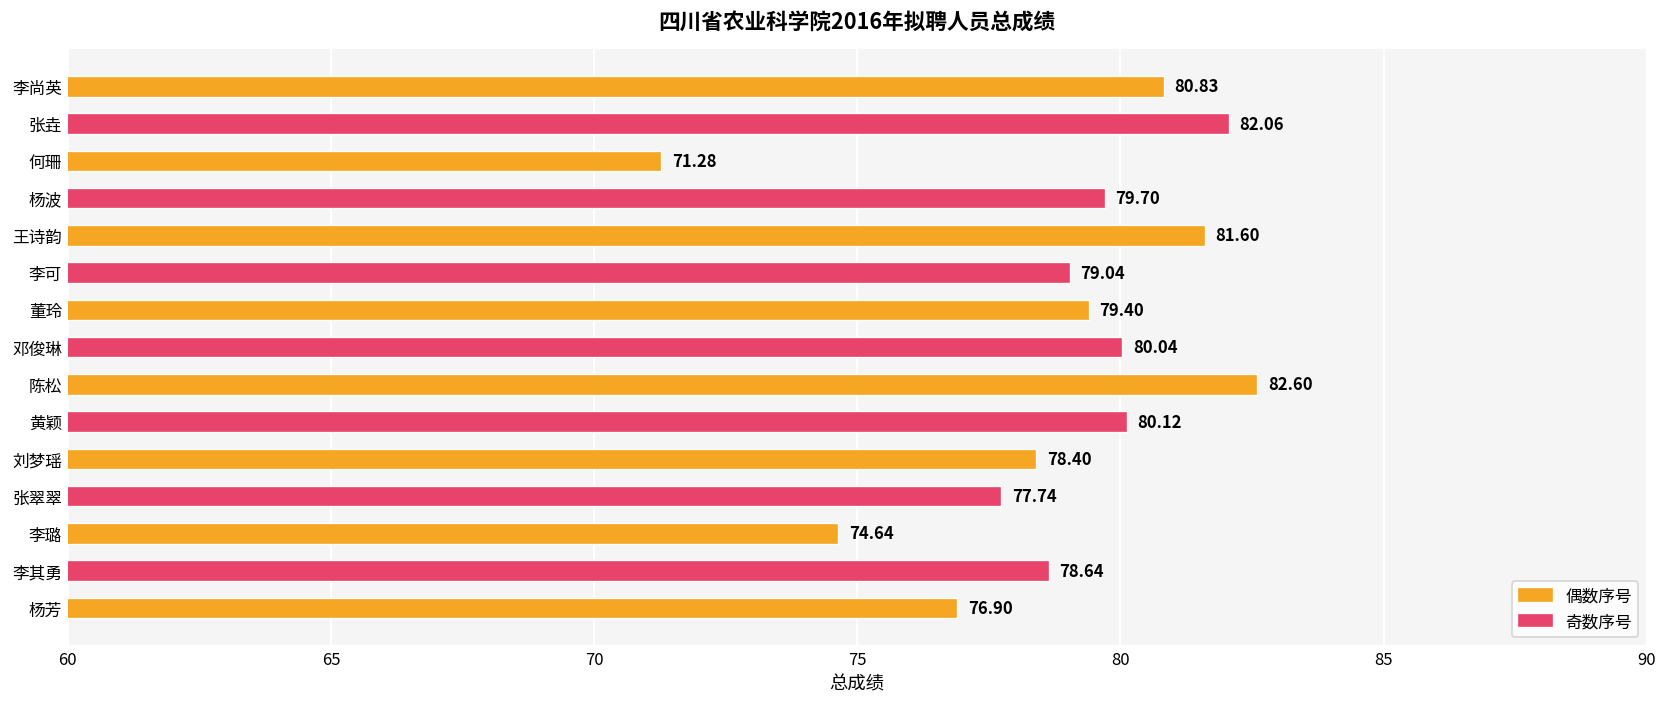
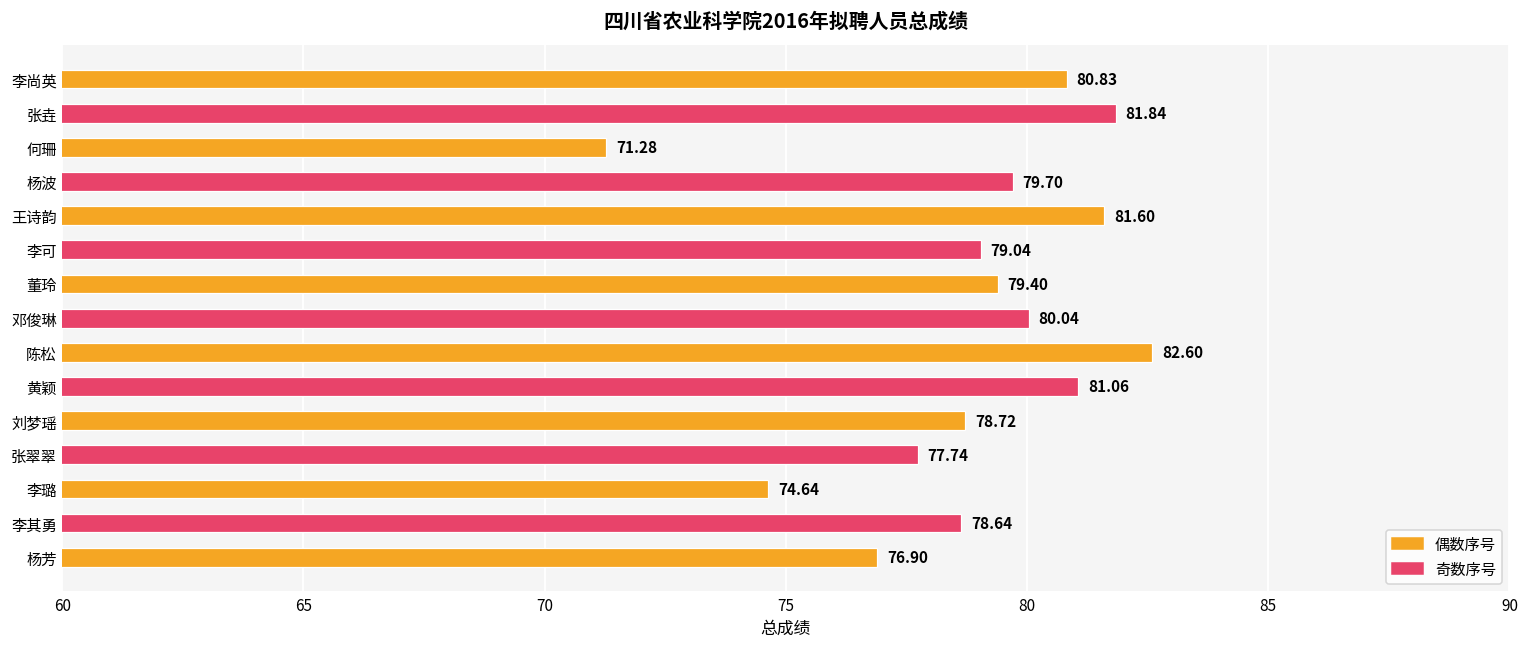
张垚: 82.06 -> 81.84
黄颖: 80.12 -> 81.06
刘梦瑶: 78.40 -> 78.72
